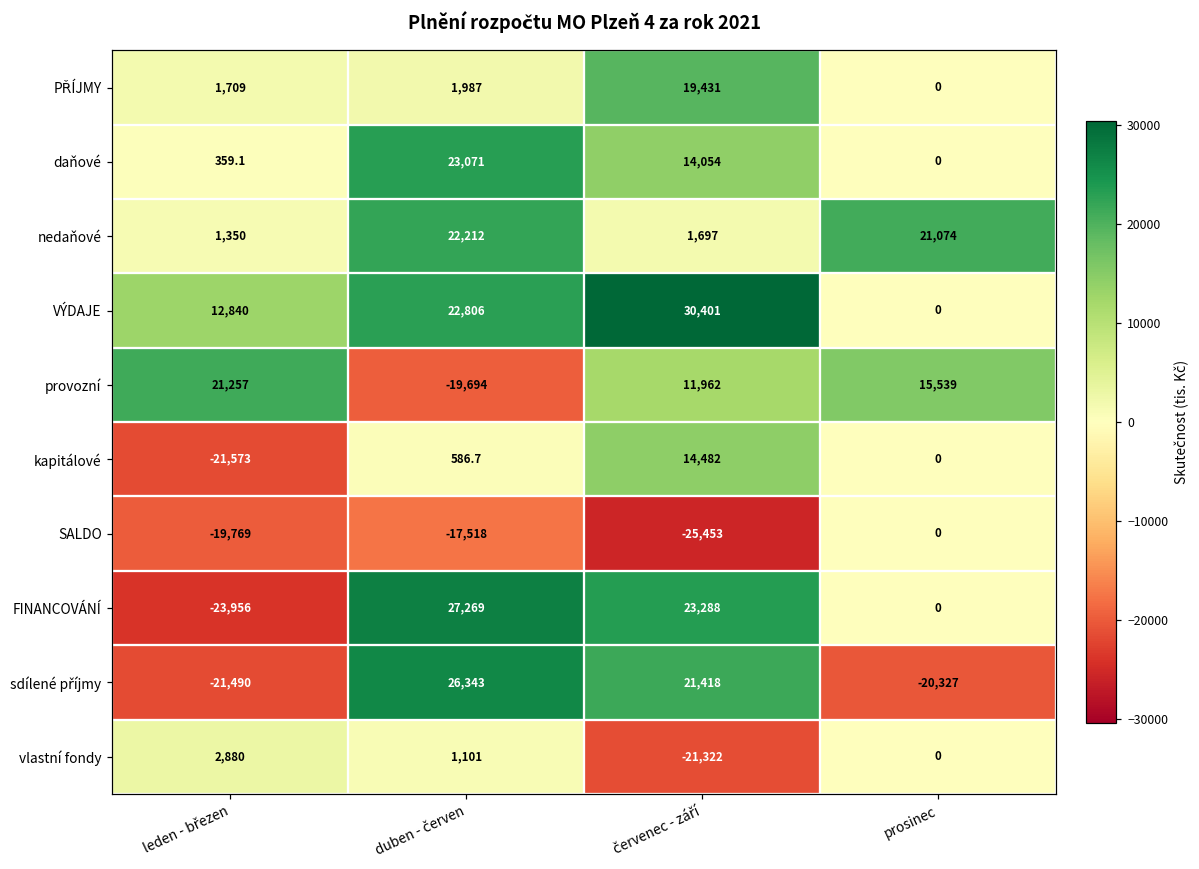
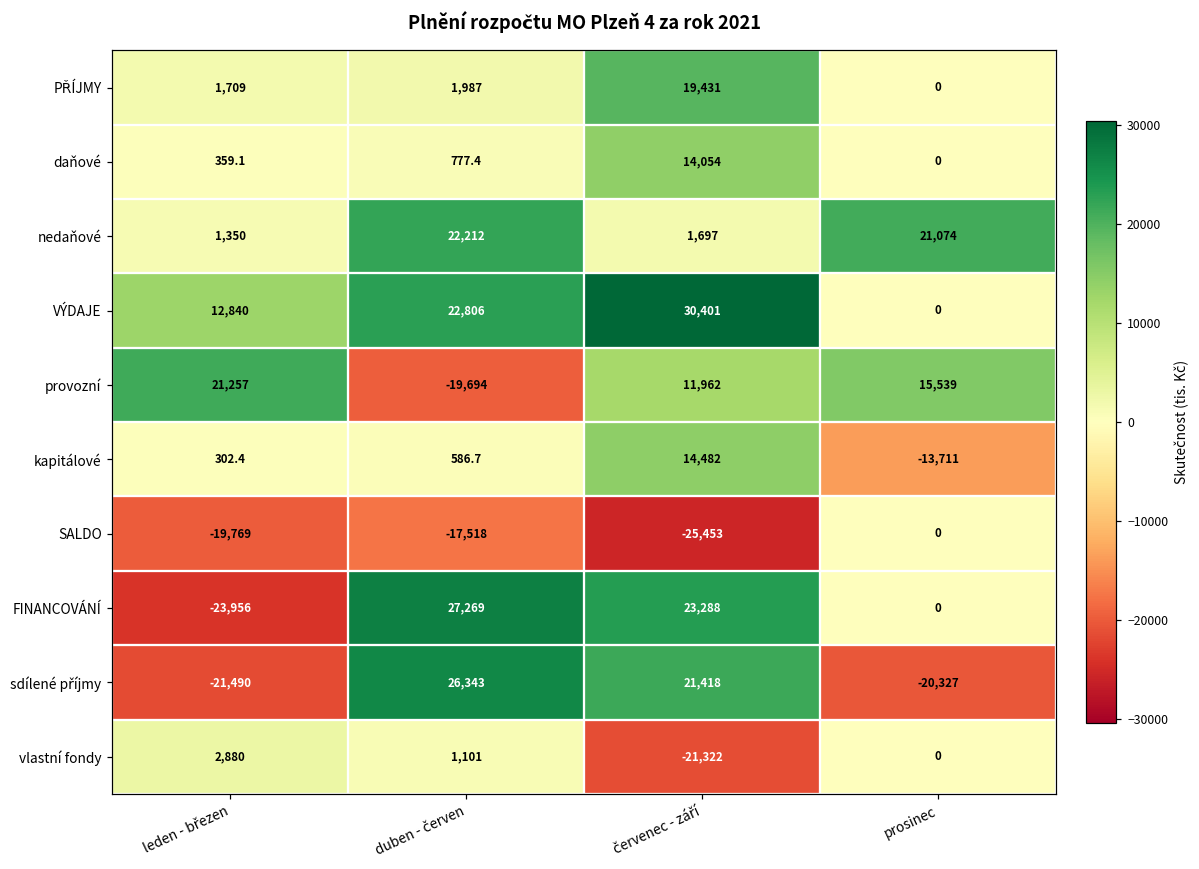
daňové, duben - červen: 23,071 -> 777.4
kapitálové, leden - březen: -21,573 -> 302.4
kapitálové, prosinec: 0 -> -13,711
